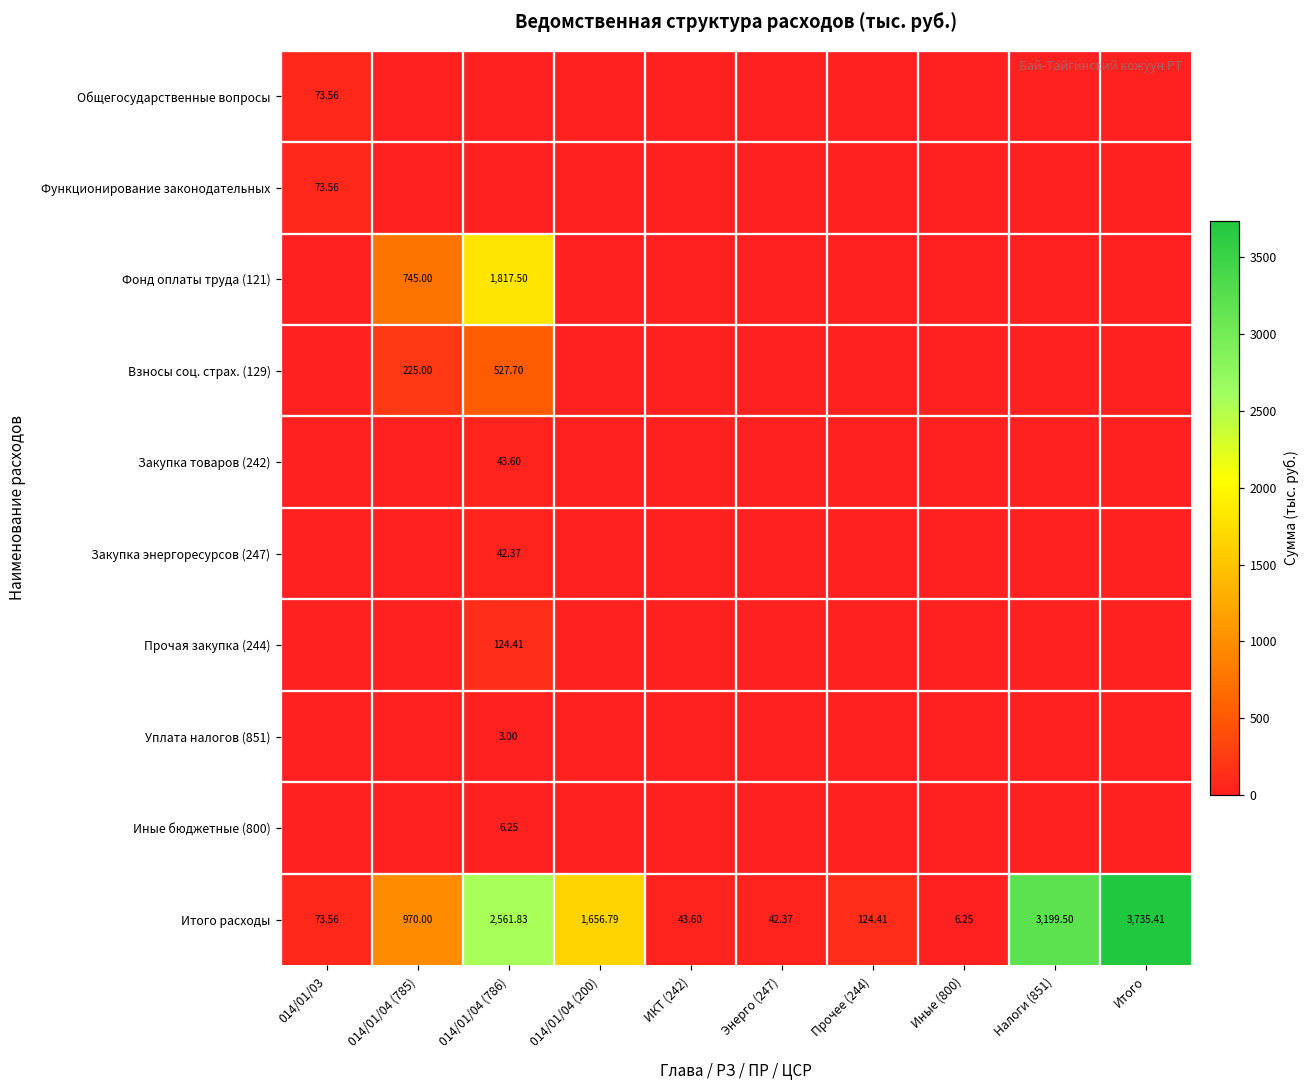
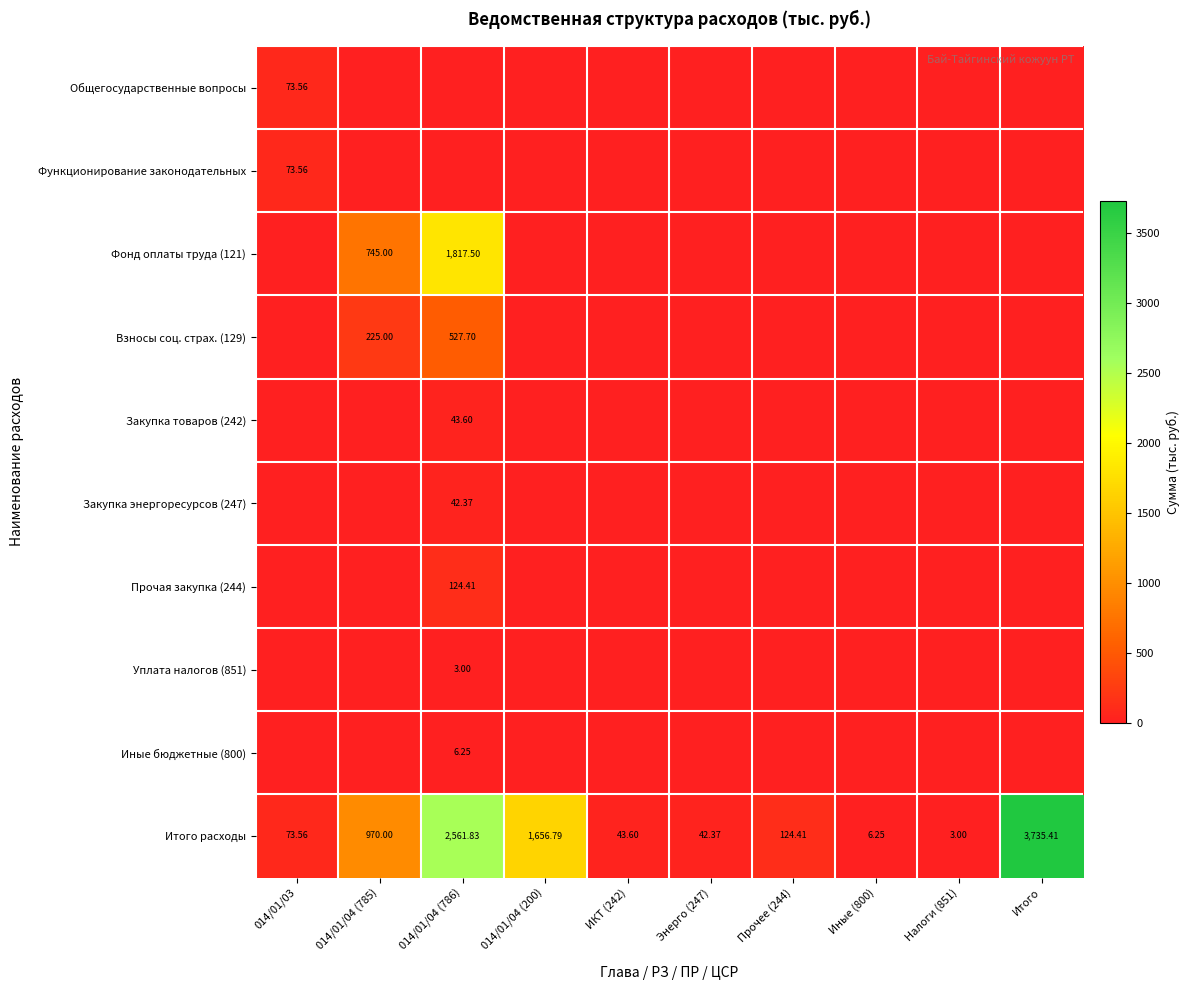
Итого расходы, Налоги (851): 3,199.50 -> 3.00
